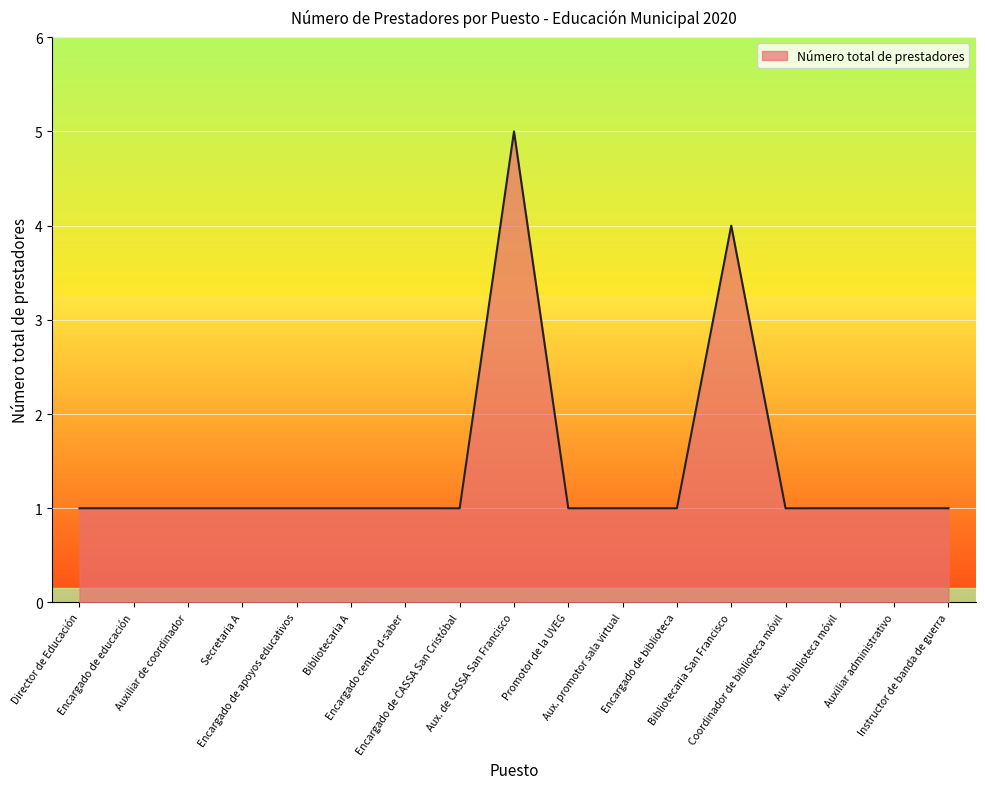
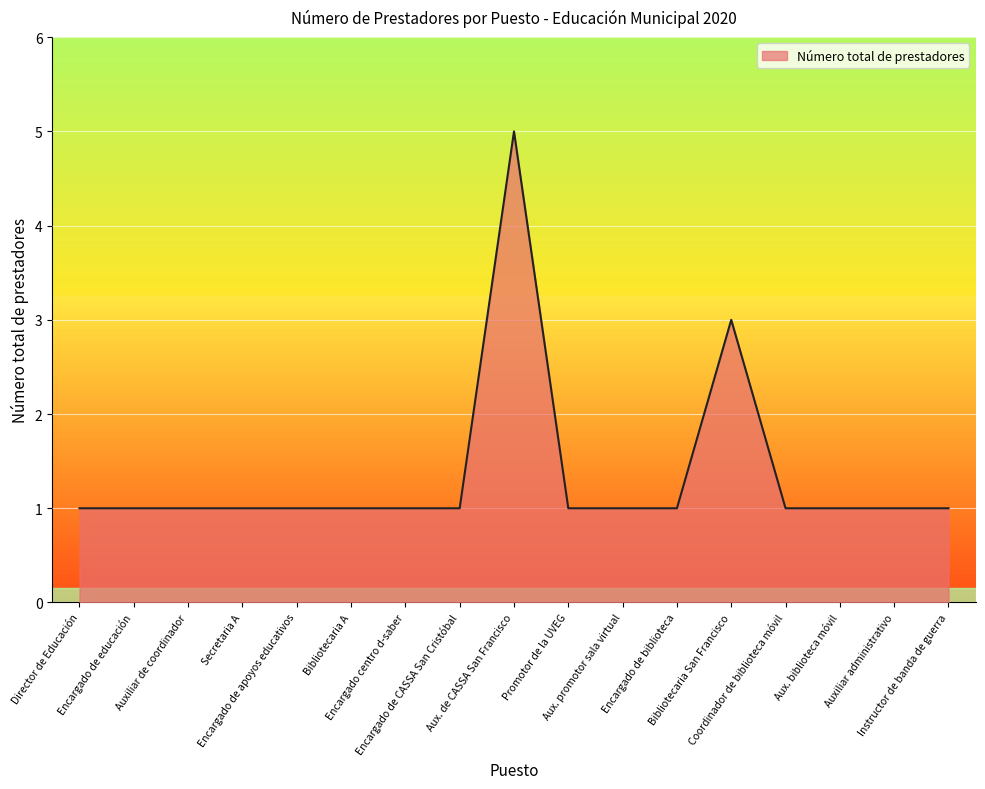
Bibliotecaria San Francisco: 4 -> 3
